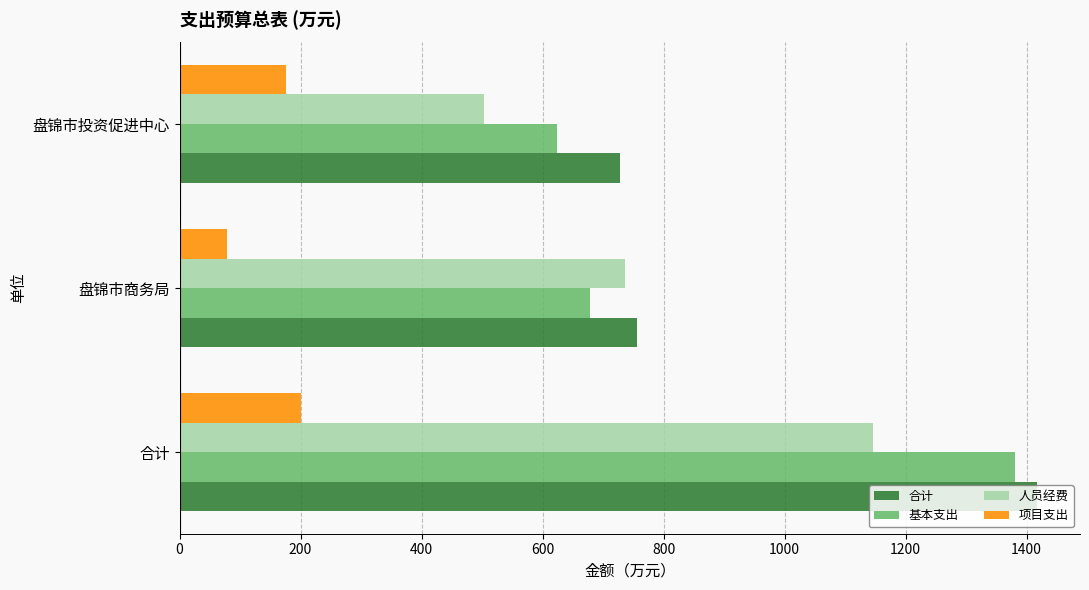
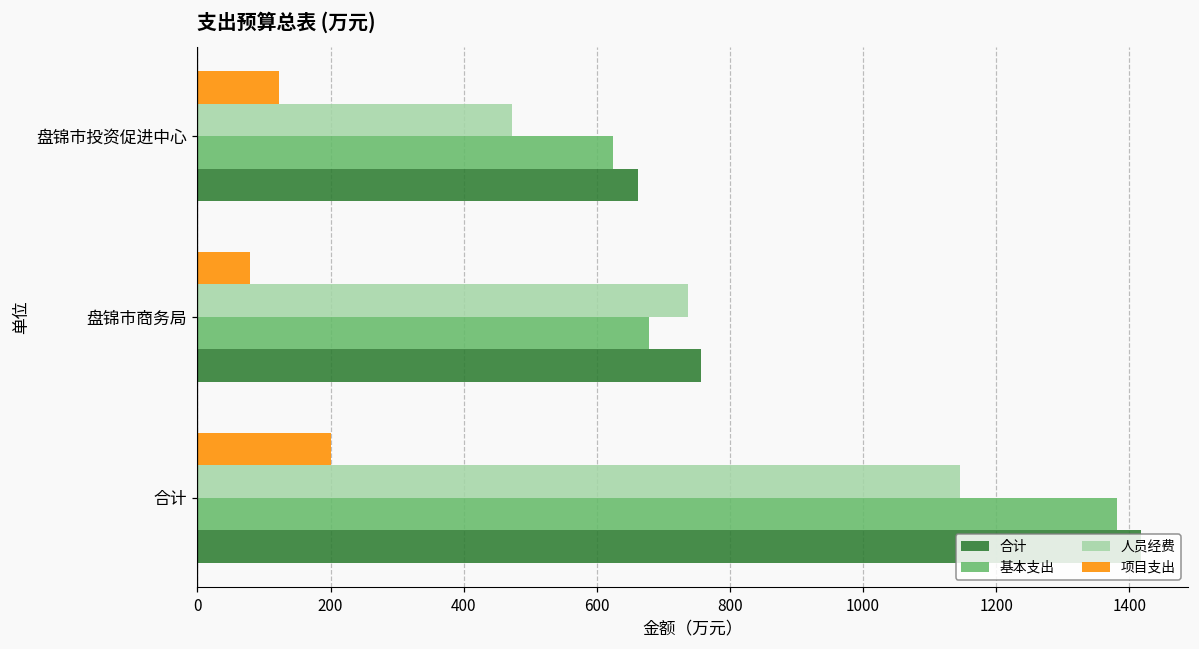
项目支出, 盘锦市投资促进中心: 180 -> 120
人员经费, 盘锦市投资促进中心: 500 -> 470
合计, 盘锦市投资促进中心: 730 -> 660
